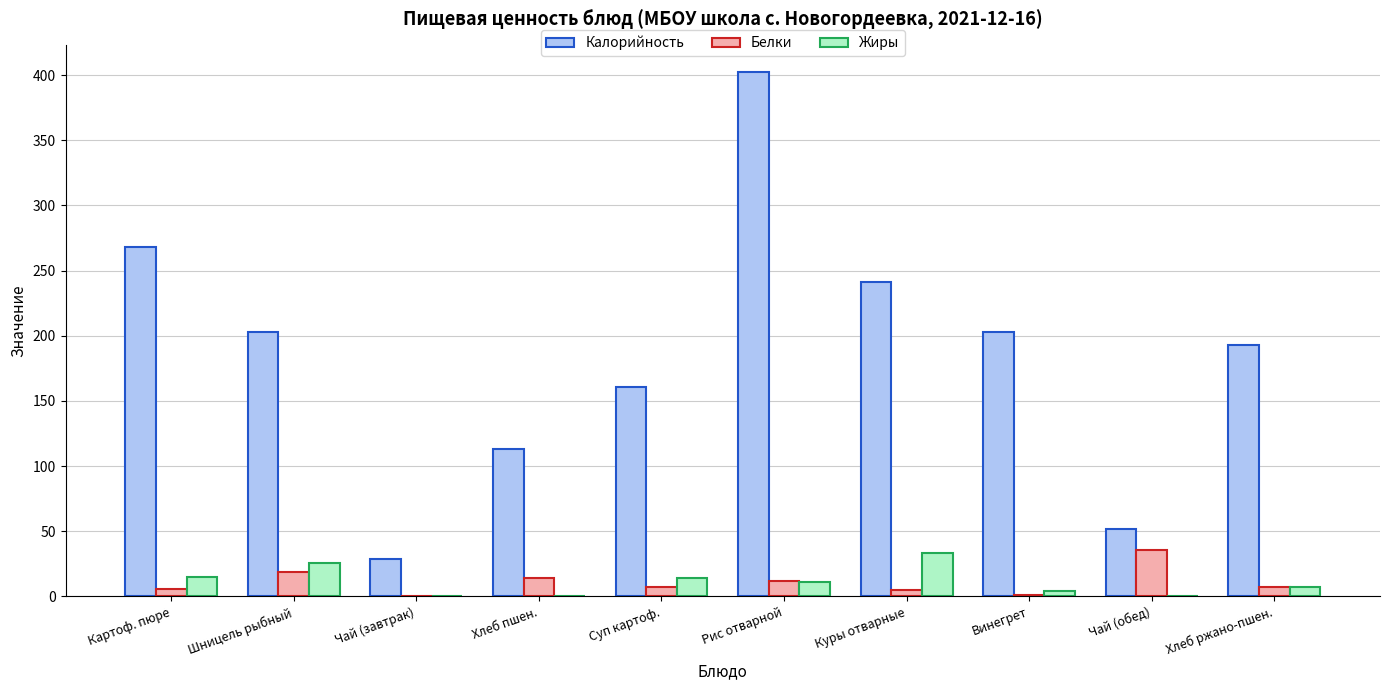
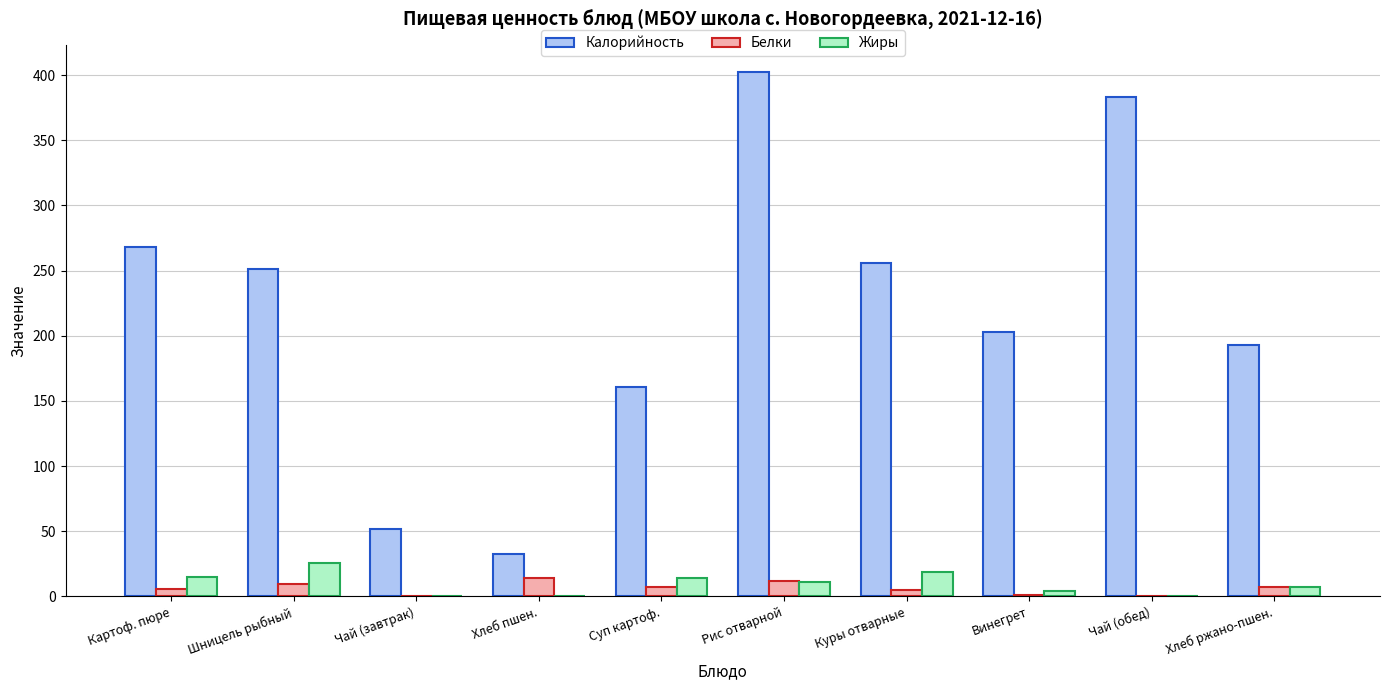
Калорийность, Шницель рыбный: 203 -> 251
Белки, Шницель рыбный: 18 -> 9
Калорийность, Чай (завтрак): 29 -> 52
Калорийность, Хлеб пшен.: 114 -> 33
Калорийность, Куры отварные: 241 -> 256
Жиры, Куры отварные: 34 -> 18
Калорийность, Чай (обед): 52 -> 383
Белки, Чай (обед): 36 -> 1
